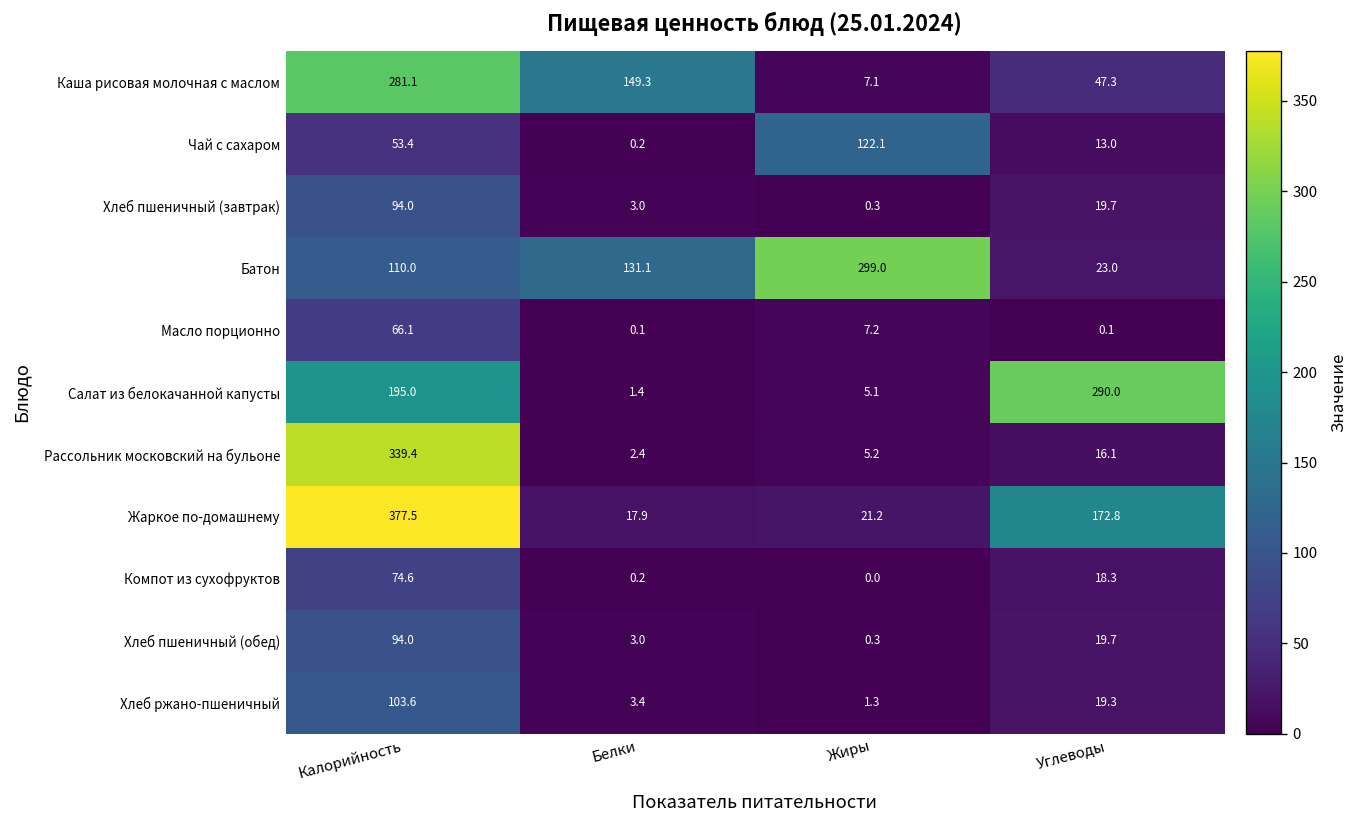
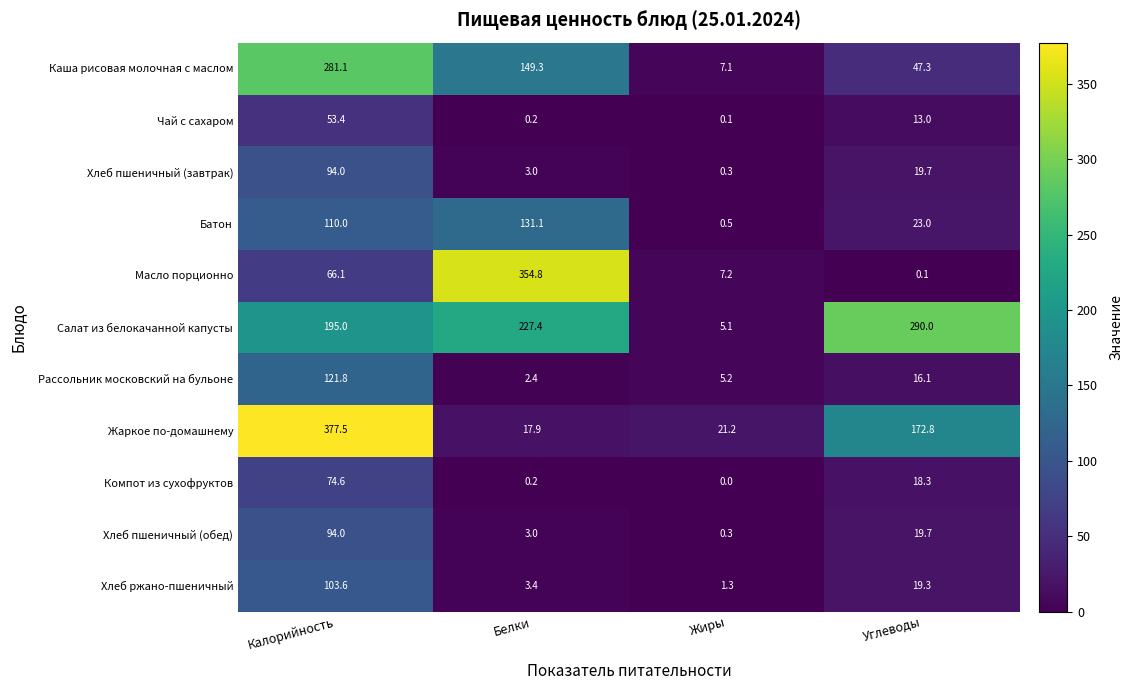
Чай с сахаром, Жиры: 122.1 -> 0.1
Батон, Жиры: 299.0 -> 0.5
Масло порционно, Белки: 0.1 -> 354.8
Салат из белокачанной капусты, Белки: 1.4 -> 227.4
Рассольник московский на бульоне, Калорийность: 339.4 -> 121.8
